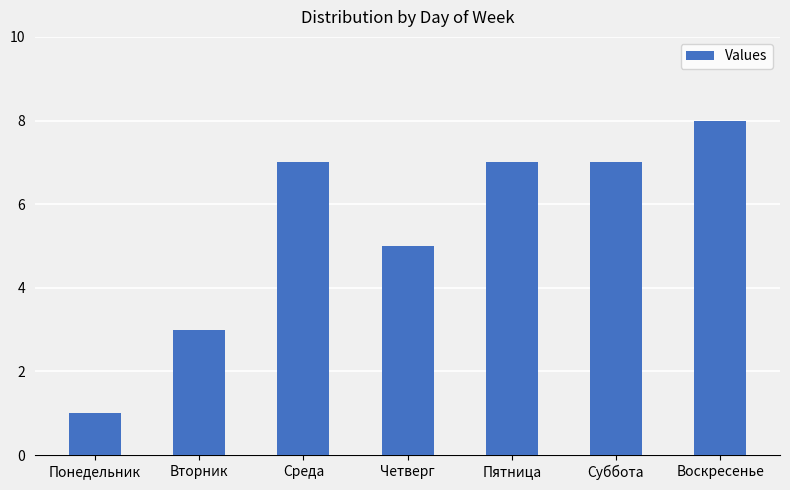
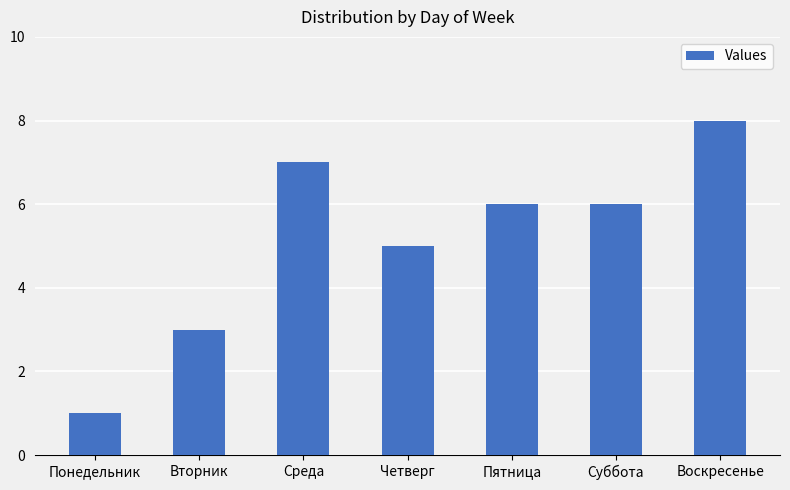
Пятница: 7 -> 6
Суббота: 7 -> 6
